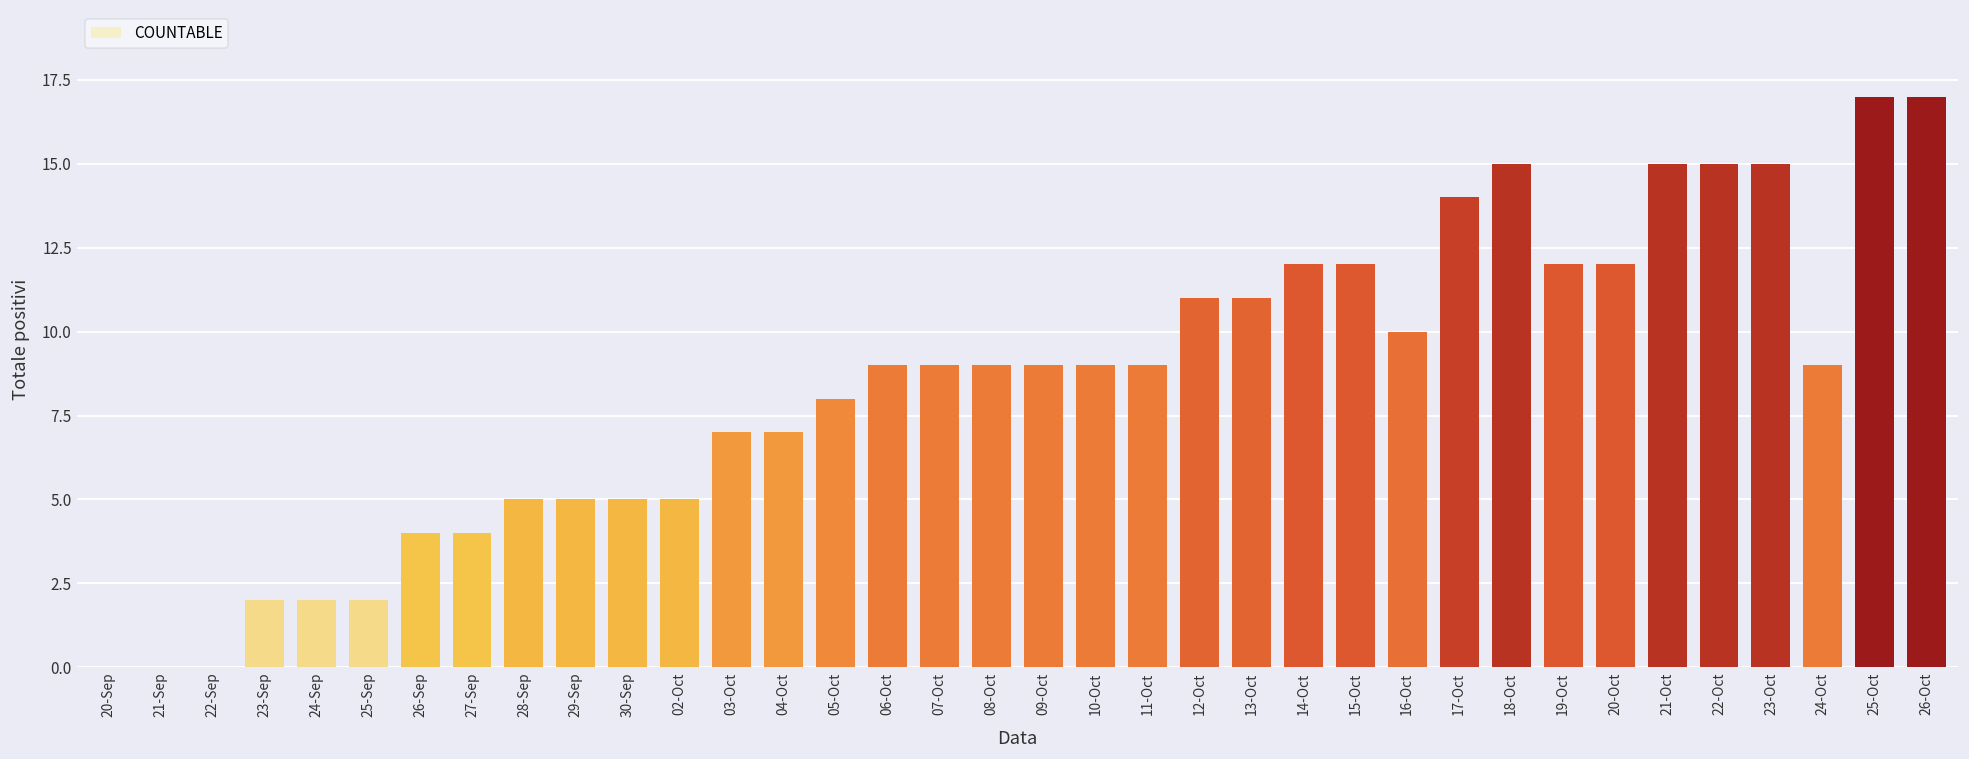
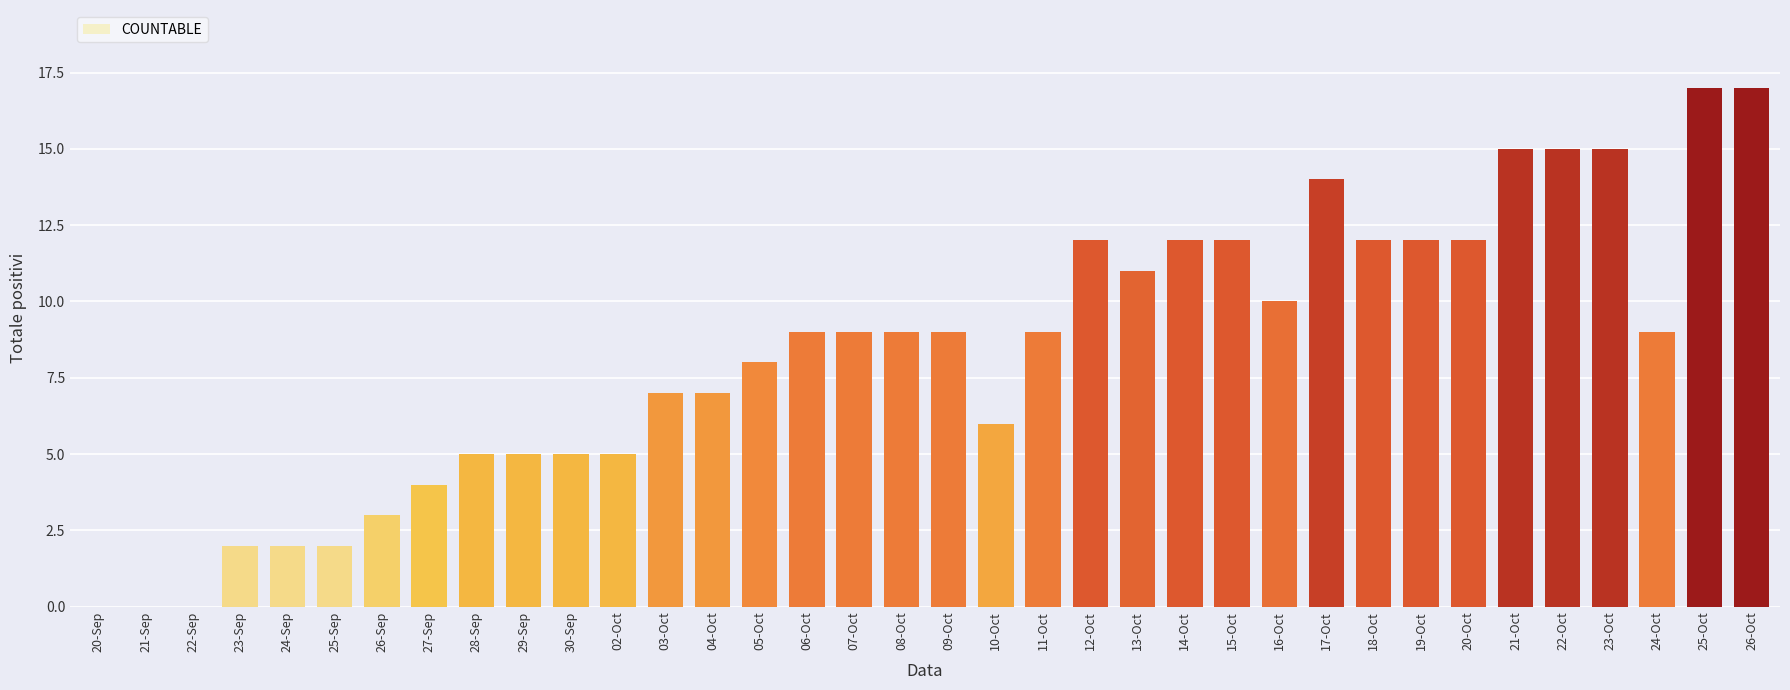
26-Sep: 4 -> 3
10-Oct: 9 -> 6
12-Oct: 11 -> 12
18-Oct: 15 -> 12
